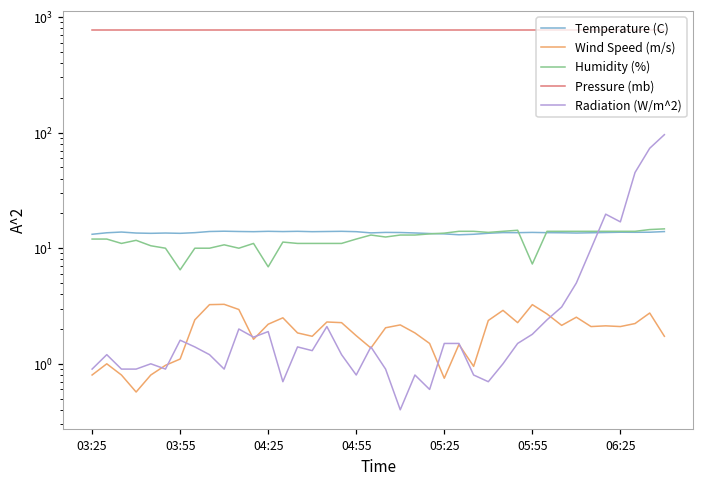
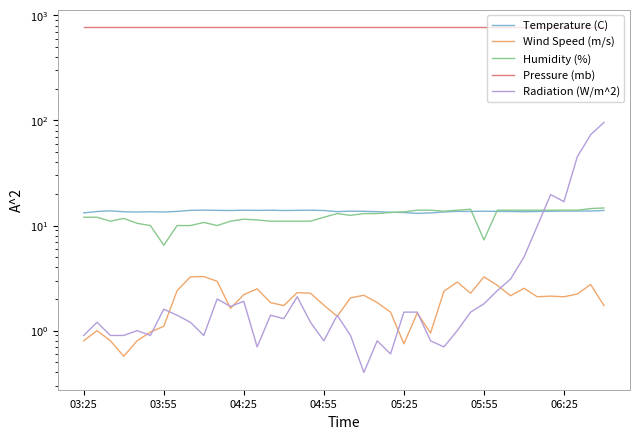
Humidity (%), 04:25: 7 -> 12
